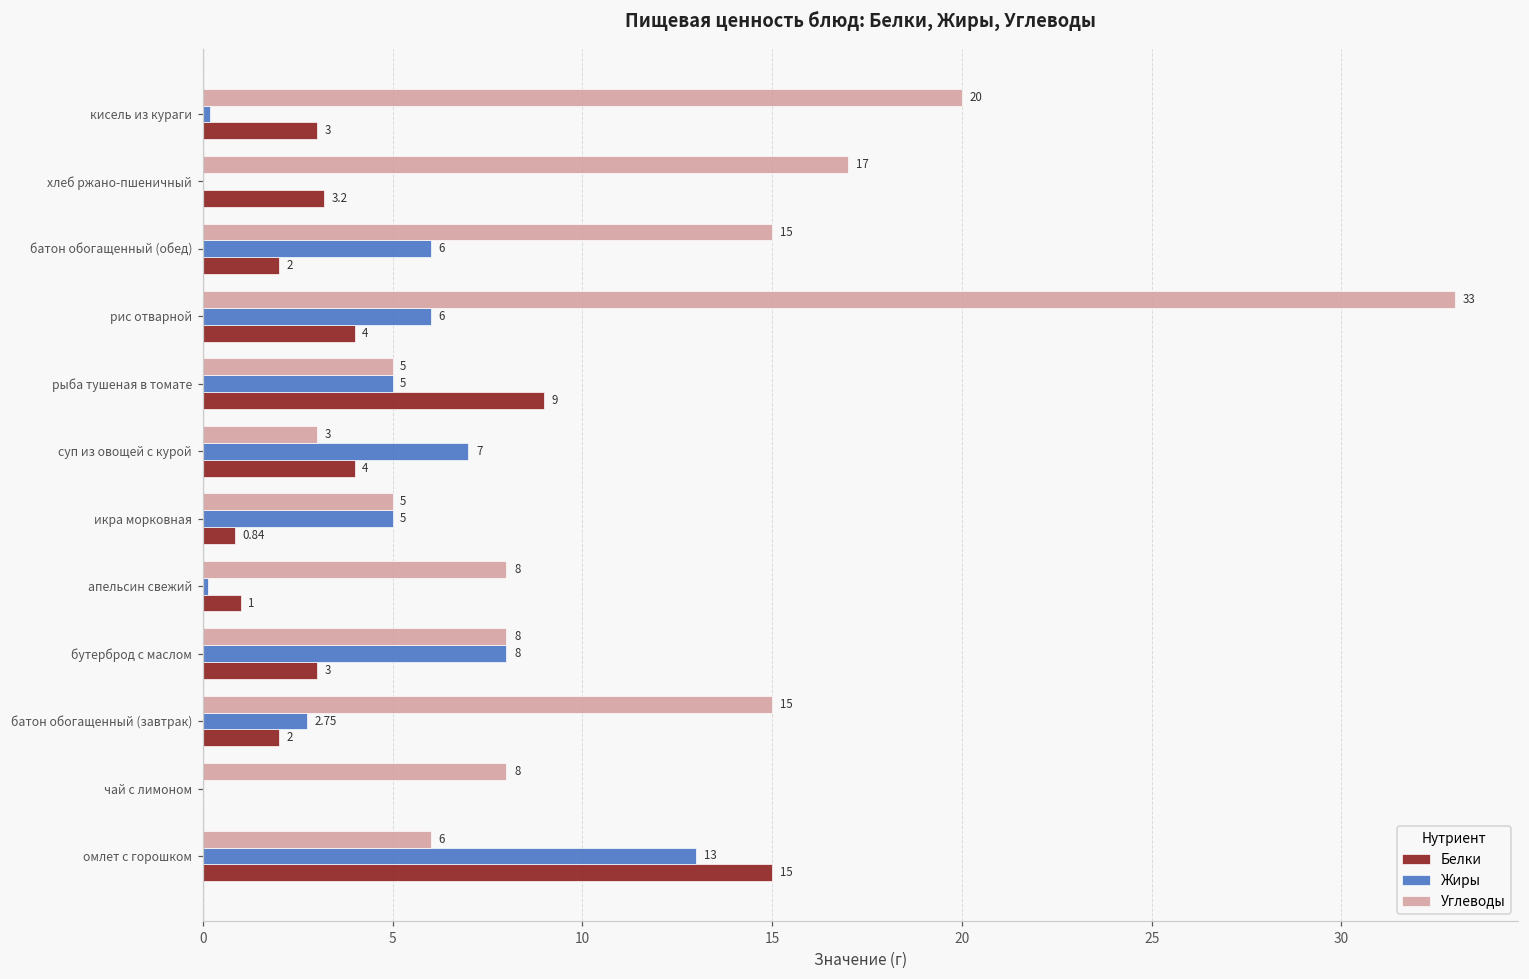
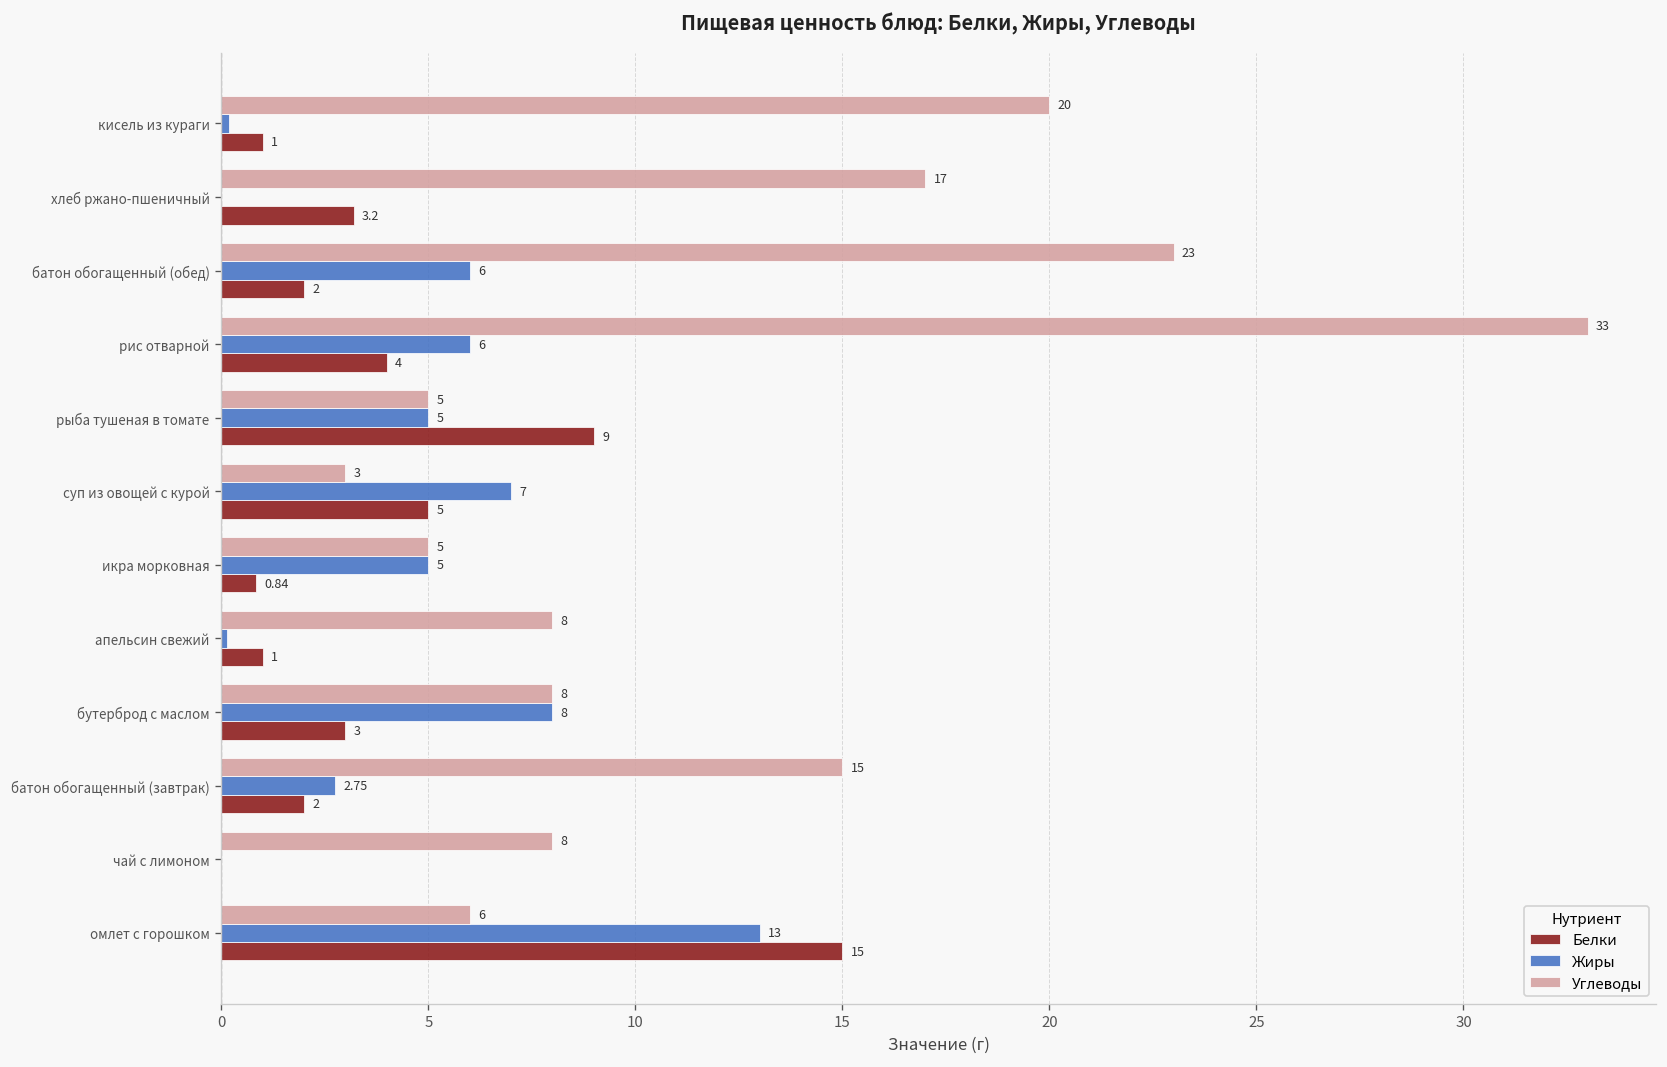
Белки, кисель из кураги: 3 -> 1
Углеводы, батон обогащенный (обед): 15 -> 23
Белки, суп из овощей с курой: 4 -> 5
